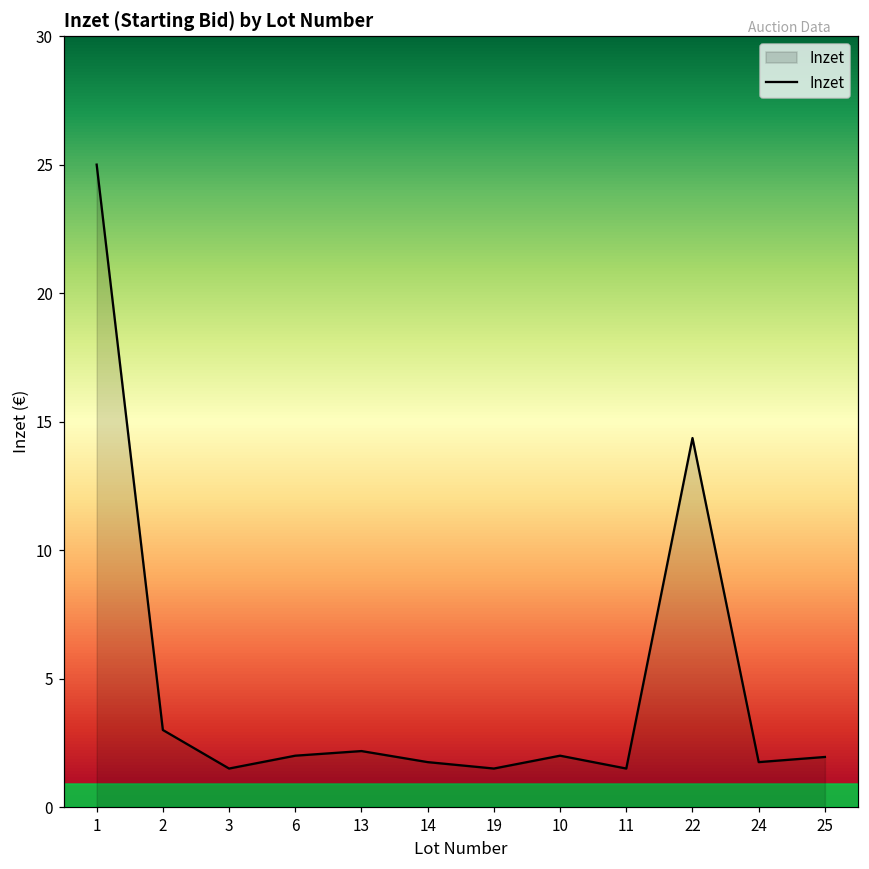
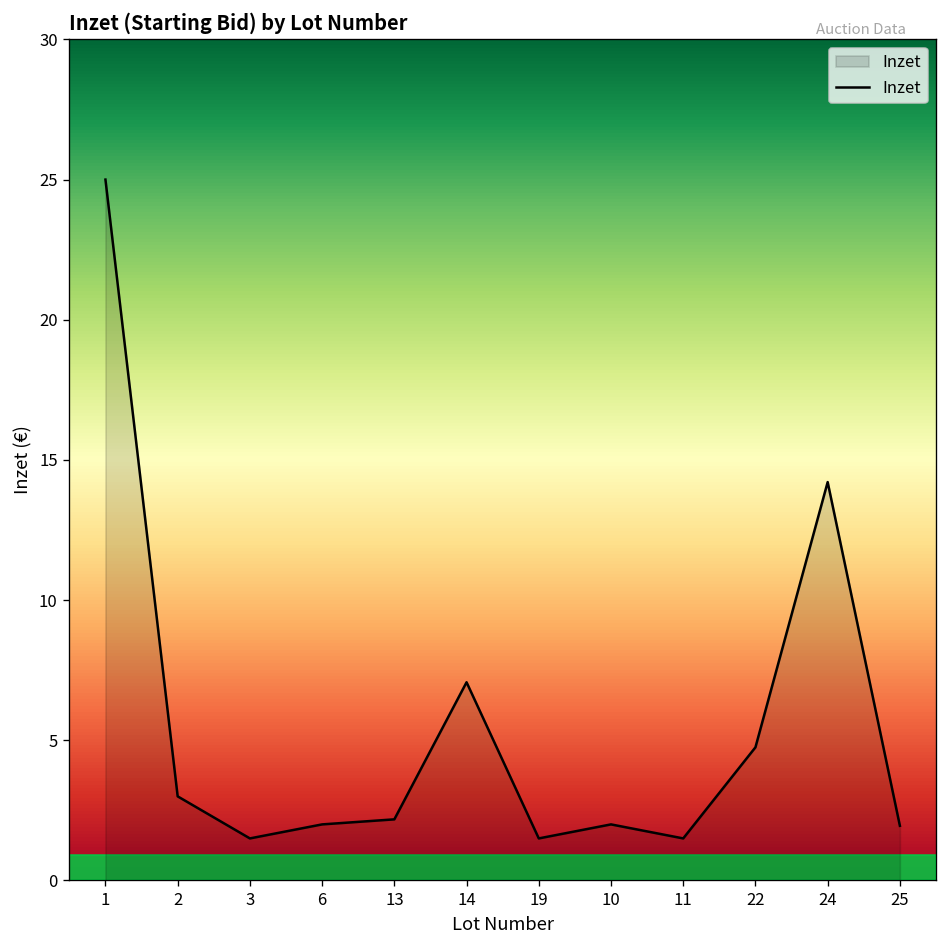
14: 1.8 -> 7.1
22: 14.4 -> 4.8
24: 1.8 -> 14.2
